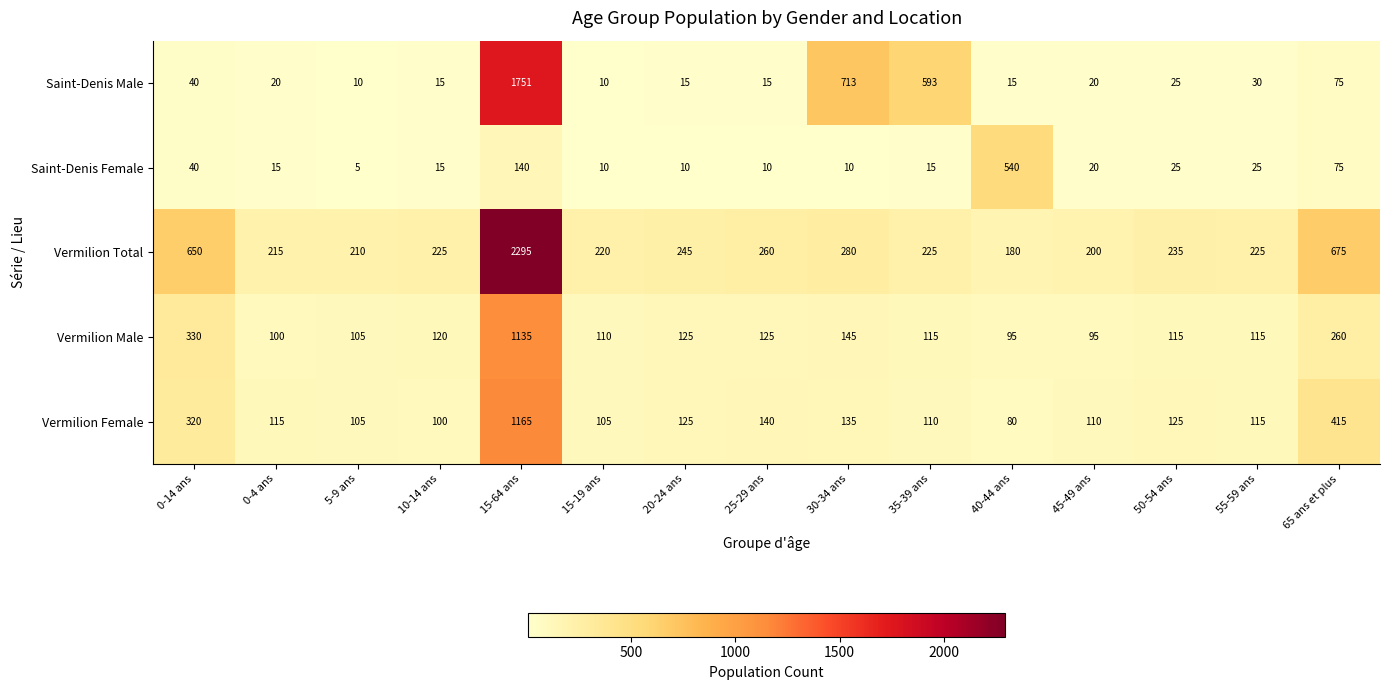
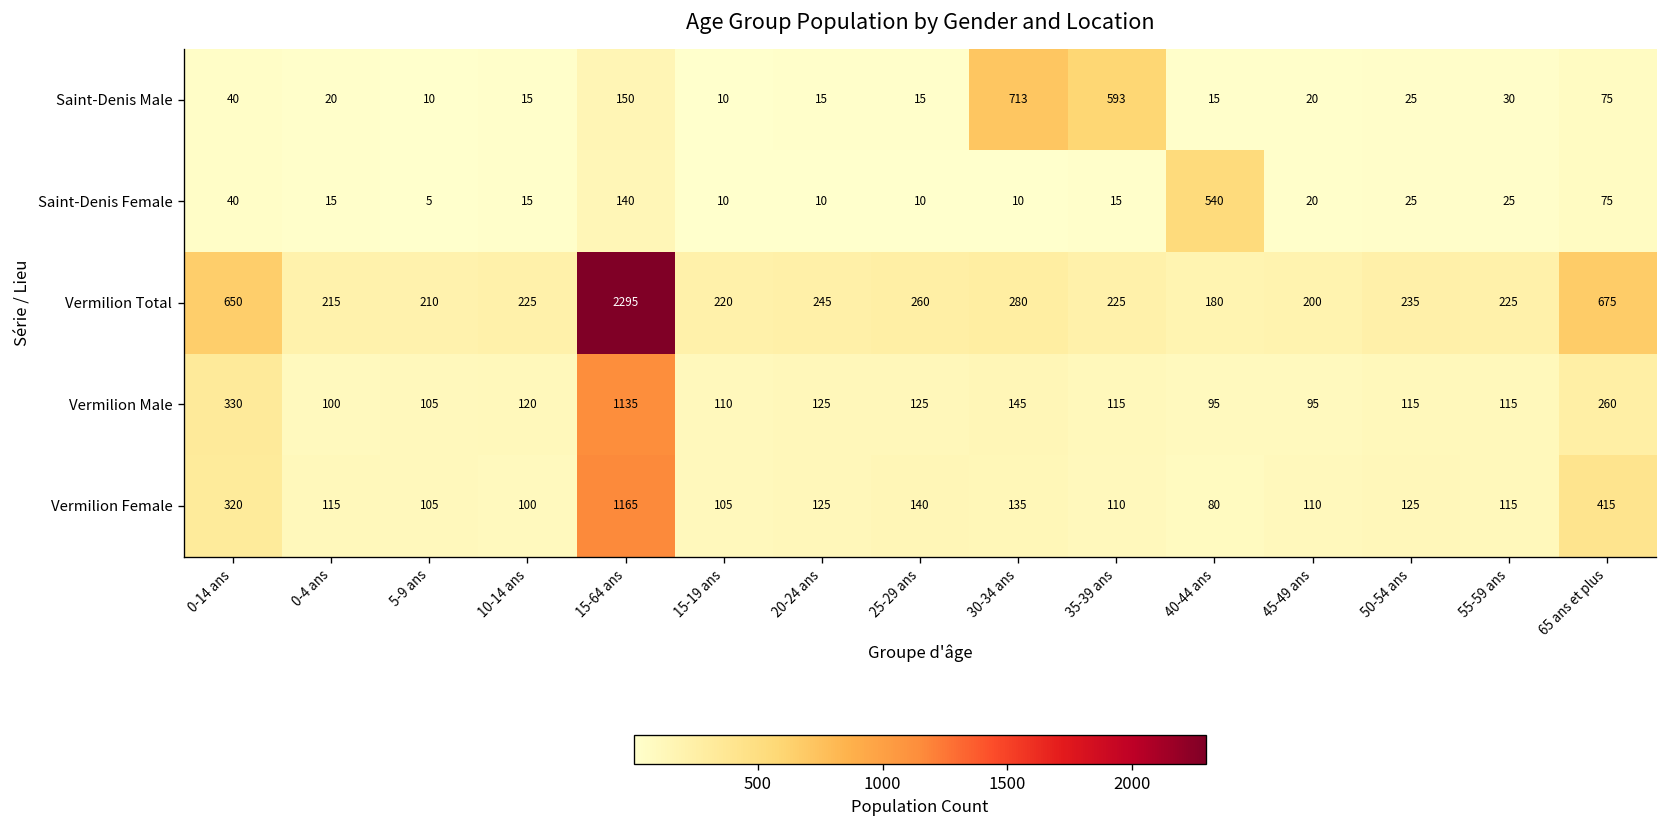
Saint-Denis Male, 15-64 ans: 1751 -> 150
